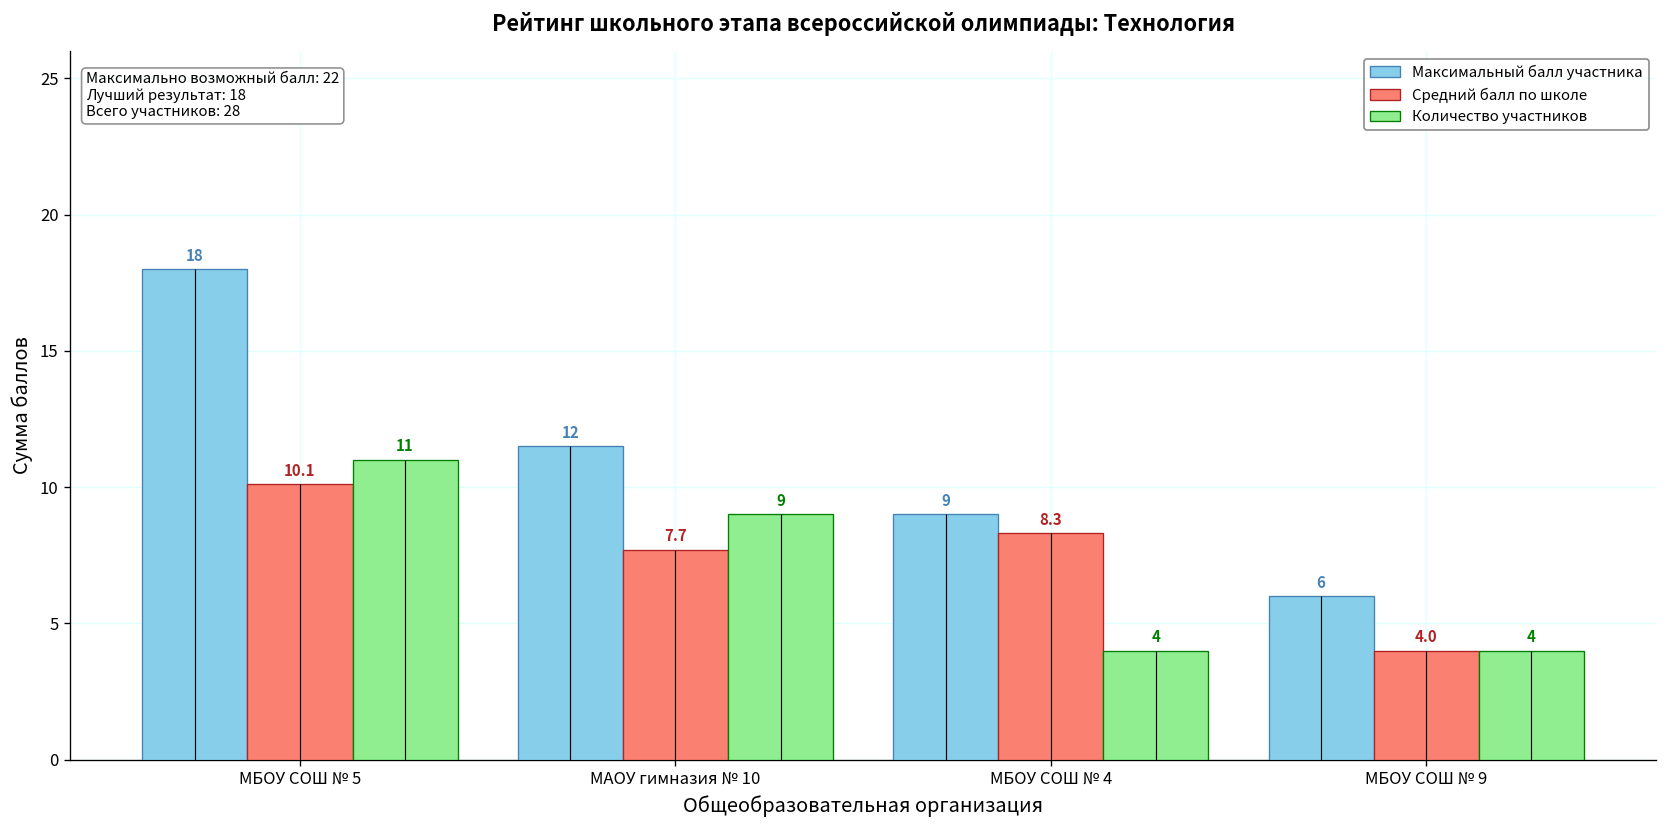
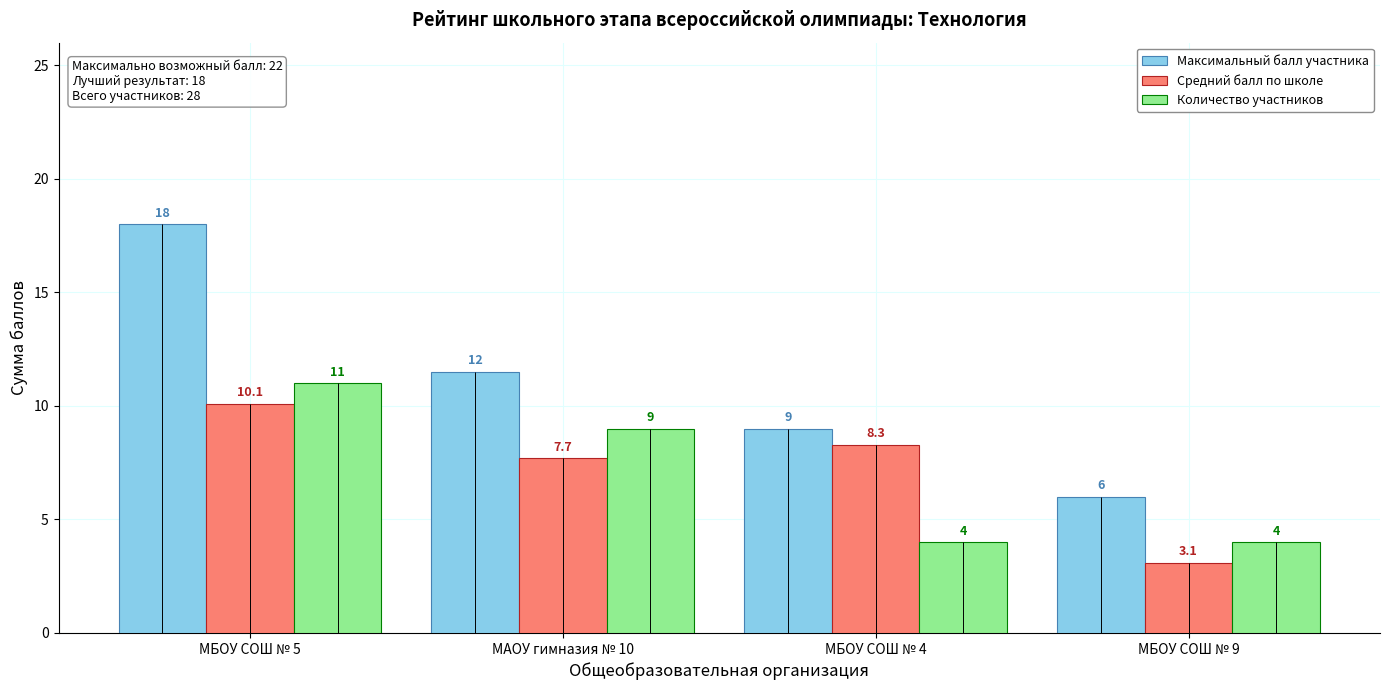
Средний балл по школе, МБОУ СОШ № 9: 4.0 -> 3.1
